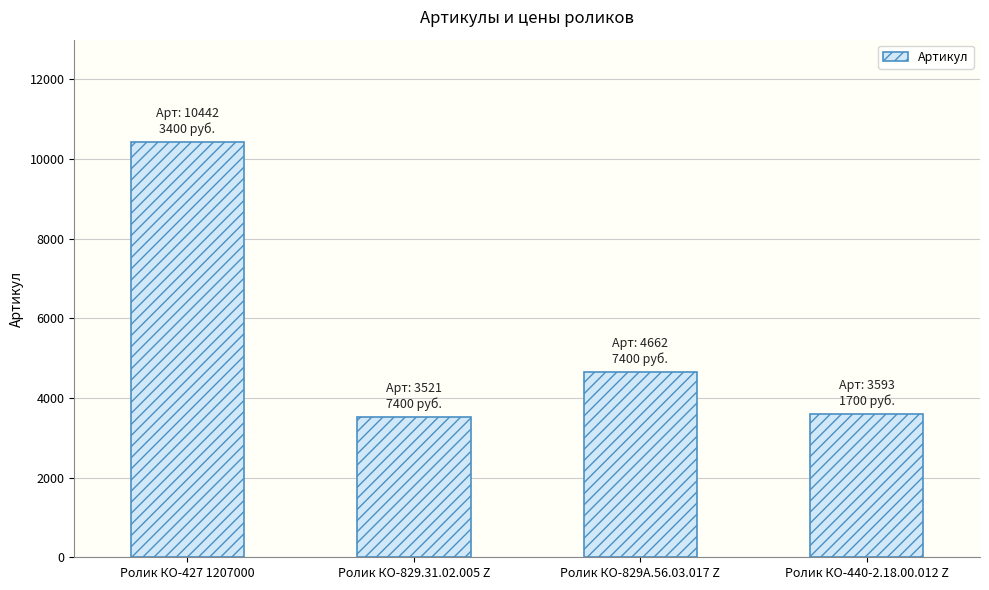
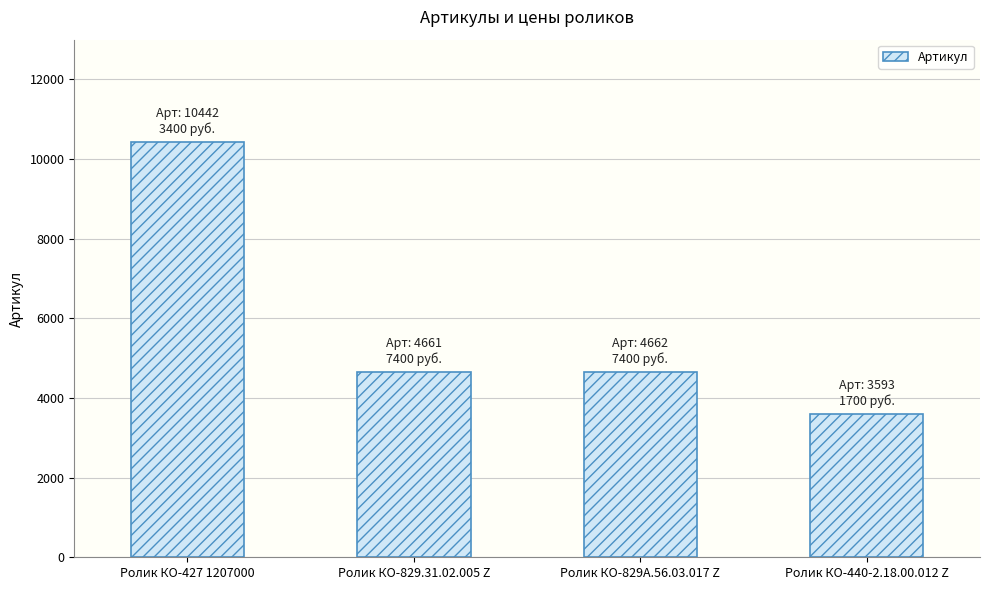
Ролик КО-829.31.02.005 Z: 3521 -> 4661
